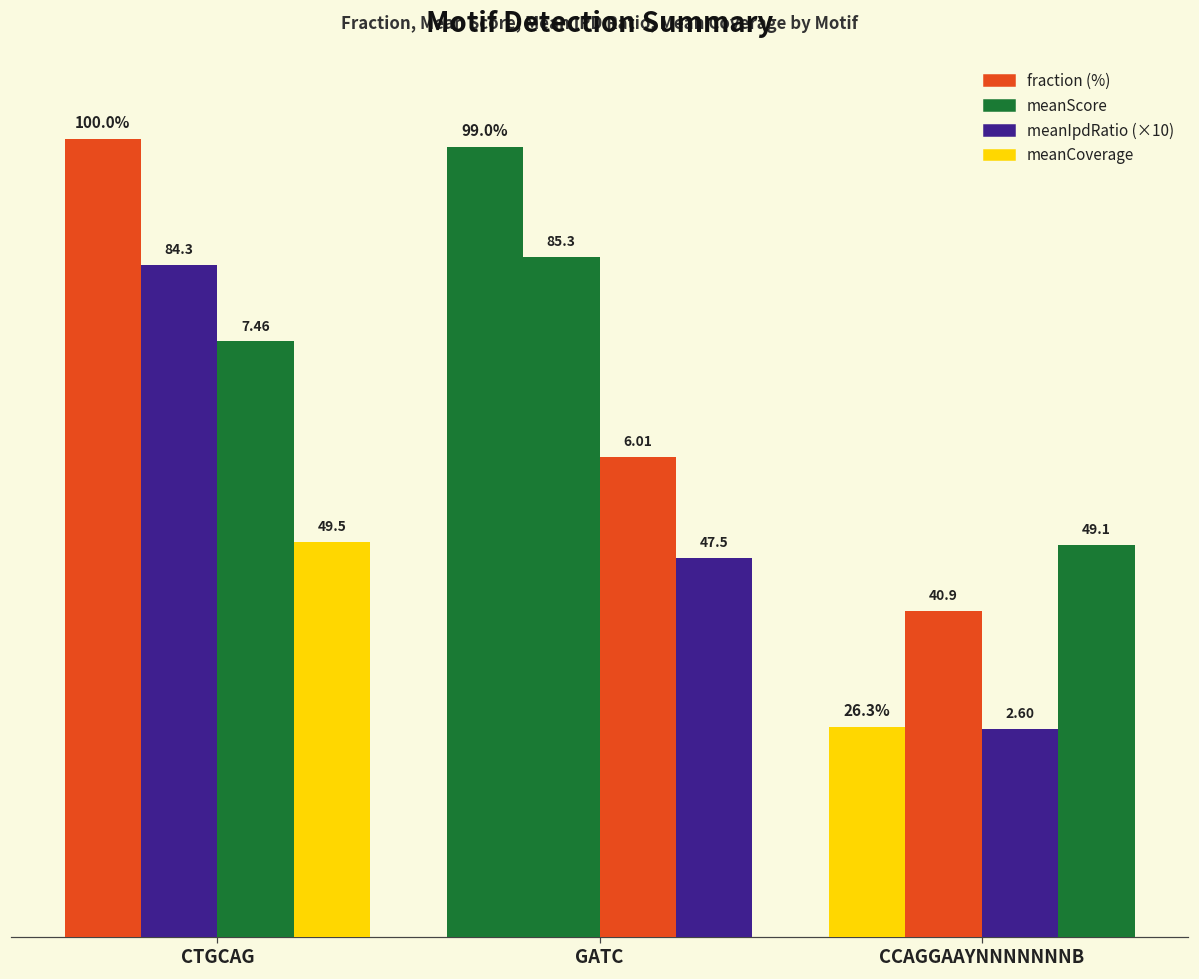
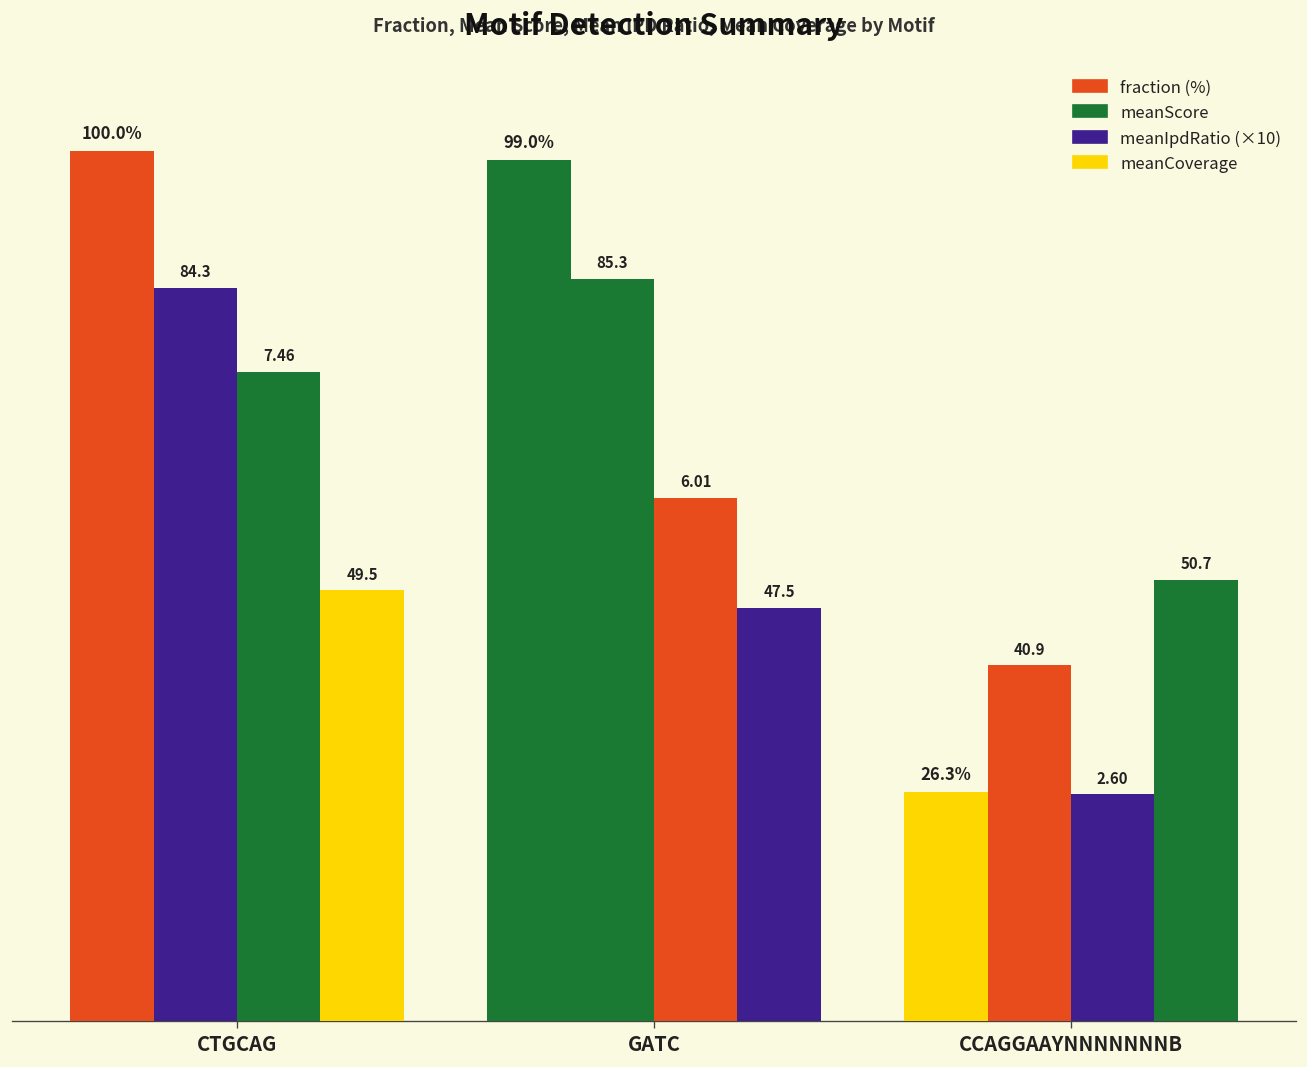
meanCoverage, CCAGGAAYNNNNNNNB: 49.1 -> 50.7
